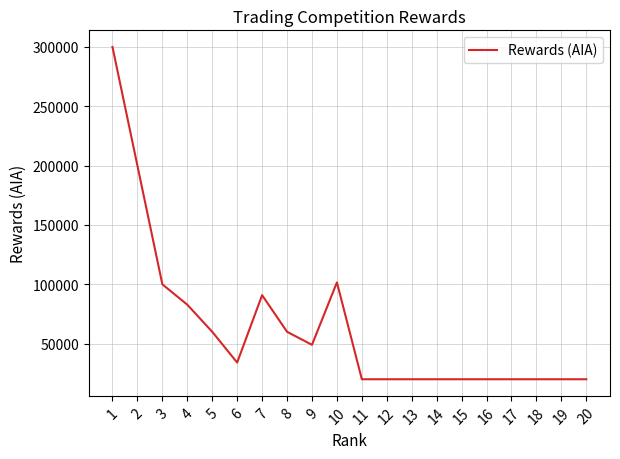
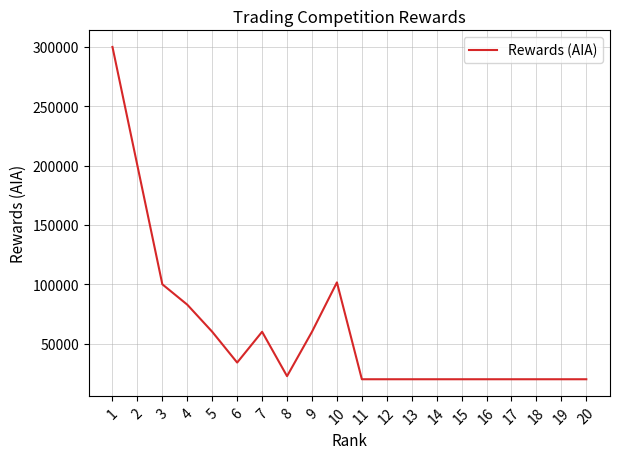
7: 91000 -> 60000
8: 60000 -> 23000
9: 49000 -> 60000
